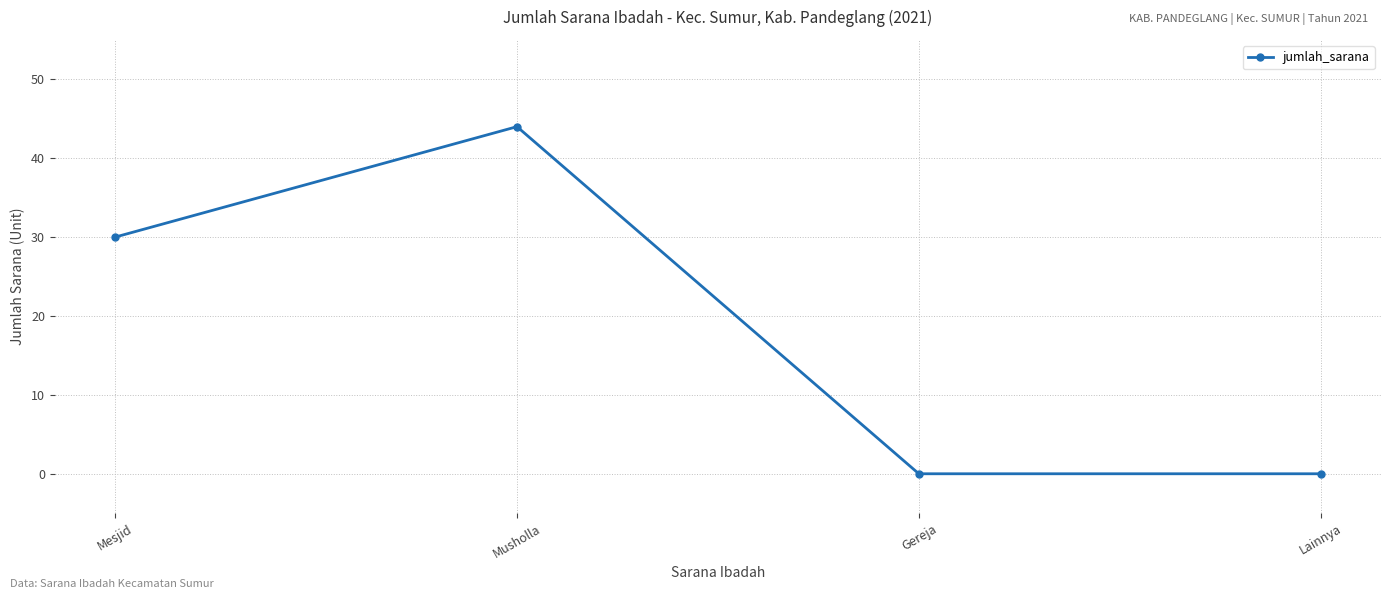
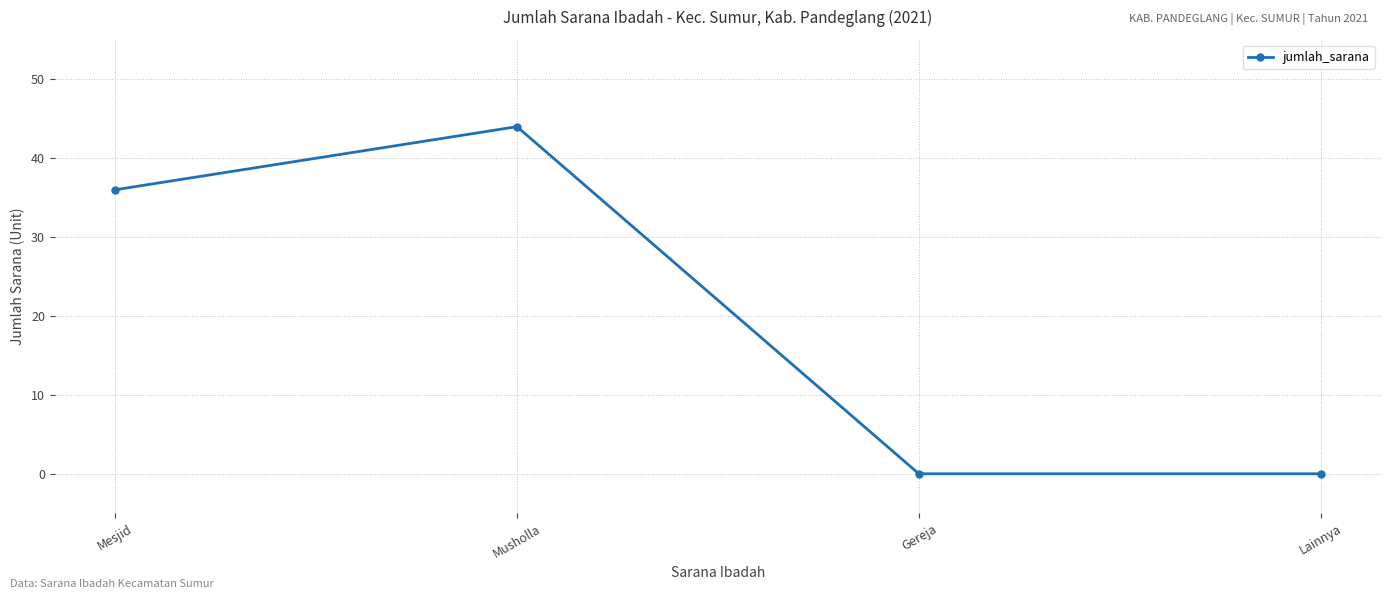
Mesjid: 30 -> 36
